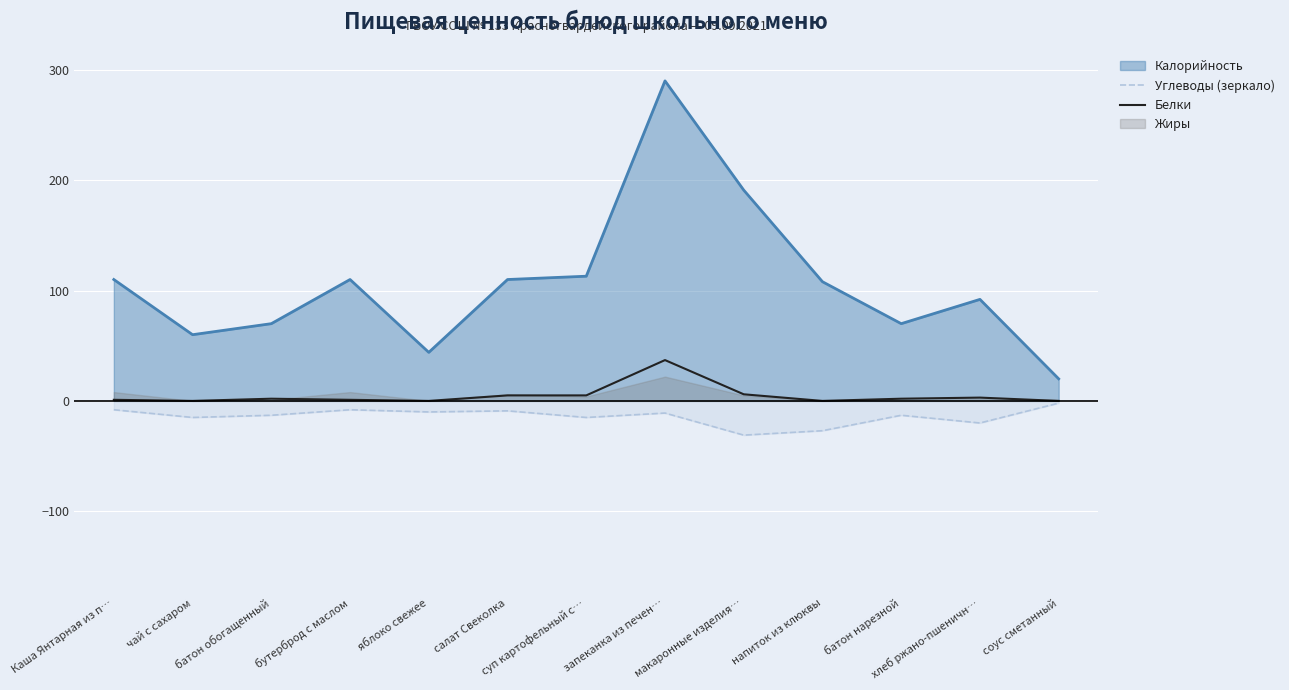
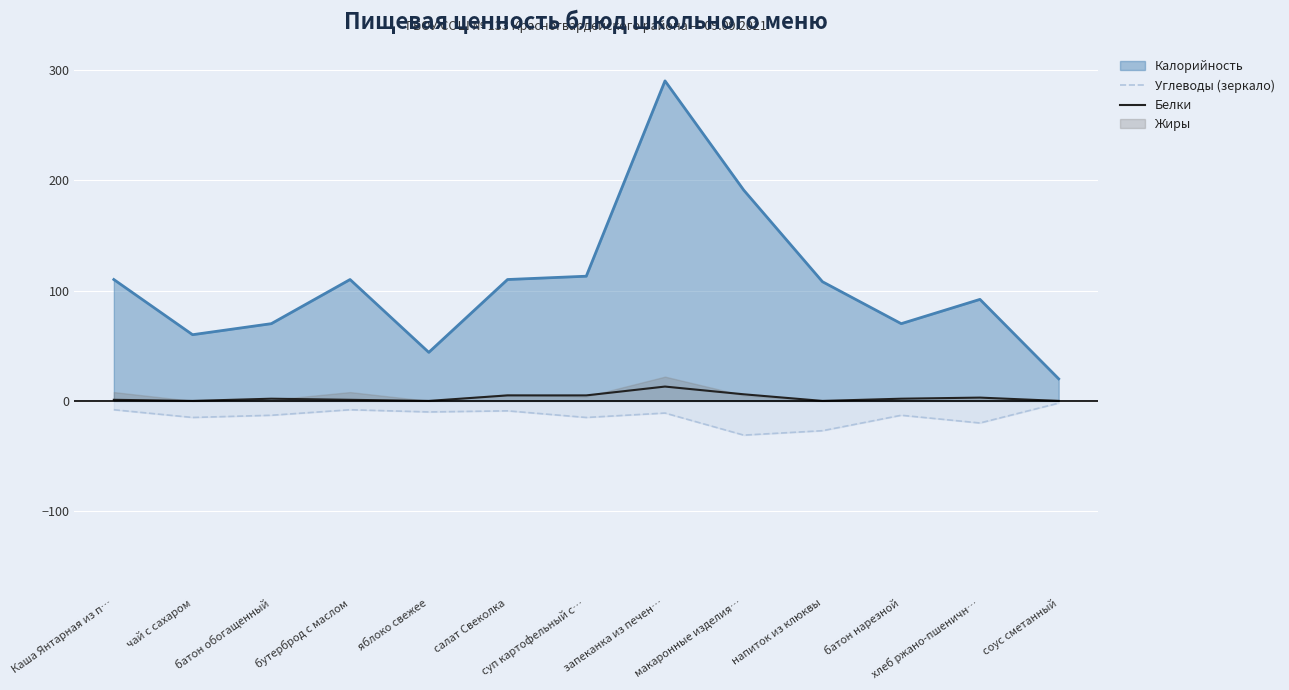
Белки, запеканка из печен…: 37 -> 13
